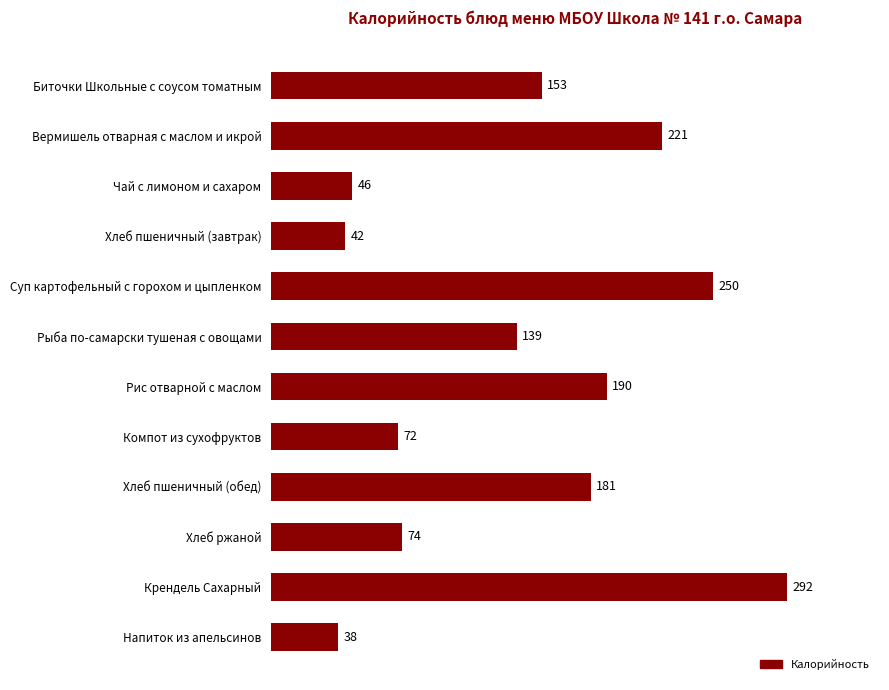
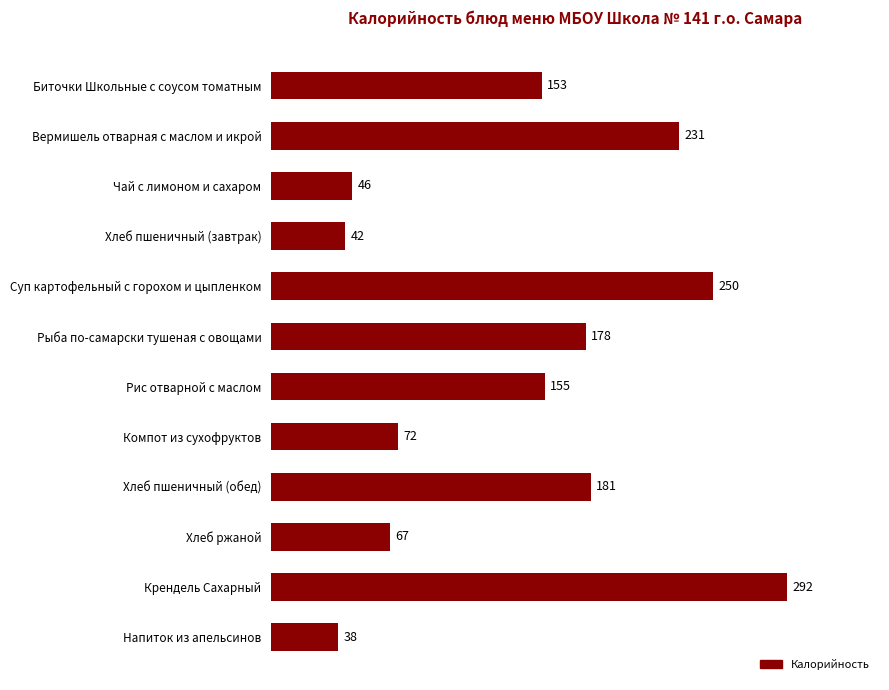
Вермишель отварная с маслом и икрой: 221 -> 231
Рыба по-самарски тушеная с овощами: 139 -> 178
Рис отварной с маслом: 190 -> 155
Хлеб ржаной: 74 -> 67
